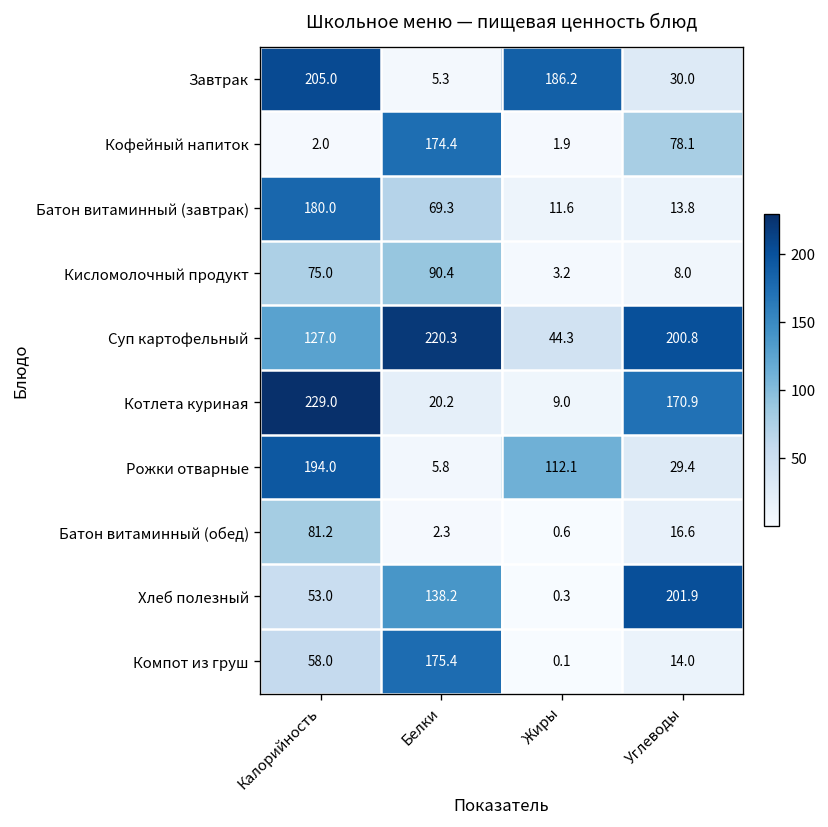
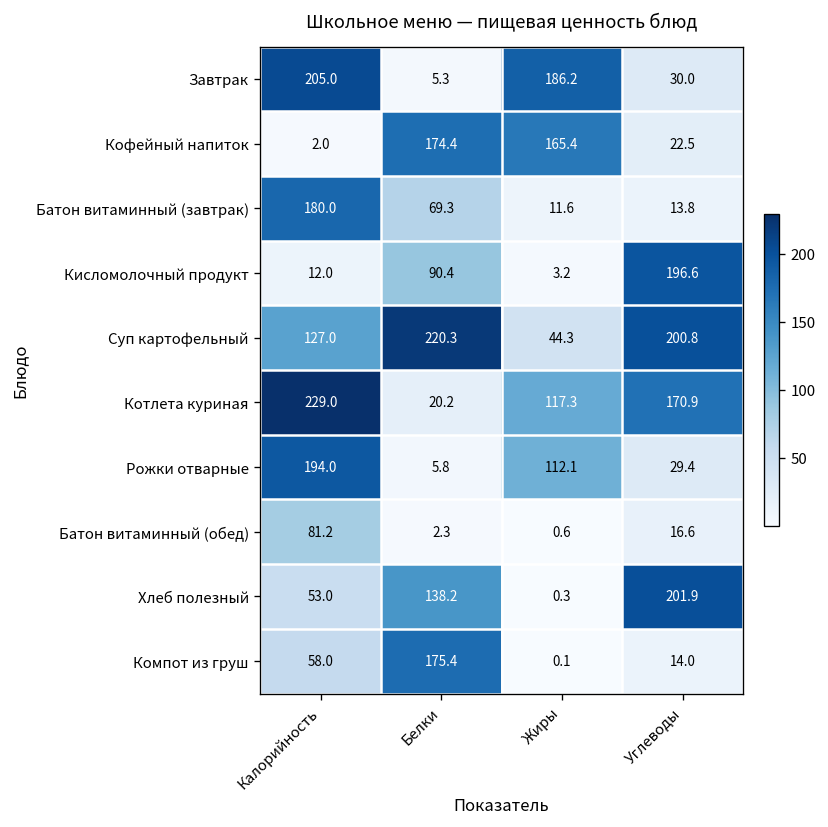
Кофейный напиток, Жиры: 1.9 -> 165.4
Кофейный напиток, Углеводы: 78.1 -> 22.5
Кисломолочный продукт, Калорийность: 75.0 -> 12.0
Кисломолочный продукт, Углеводы: 8.0 -> 196.6
Котлета куриная, Жиры: 9.0 -> 117.3
